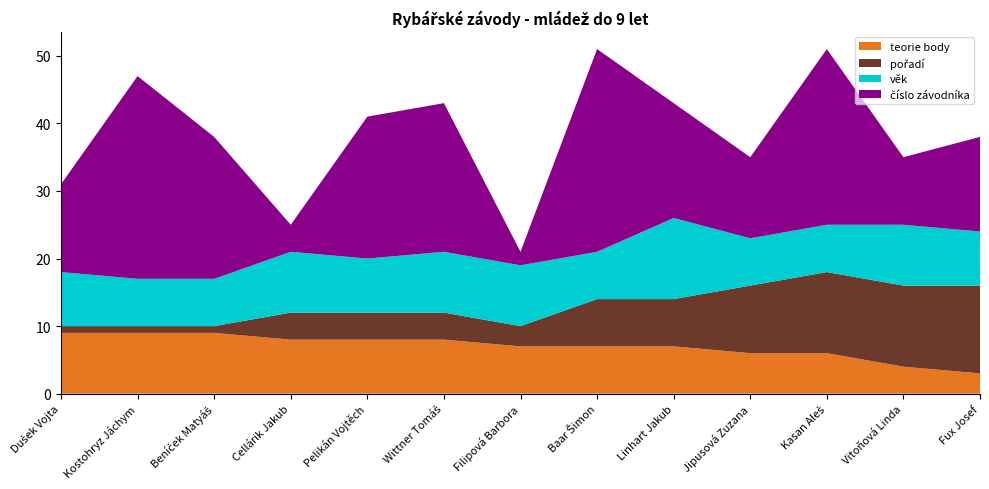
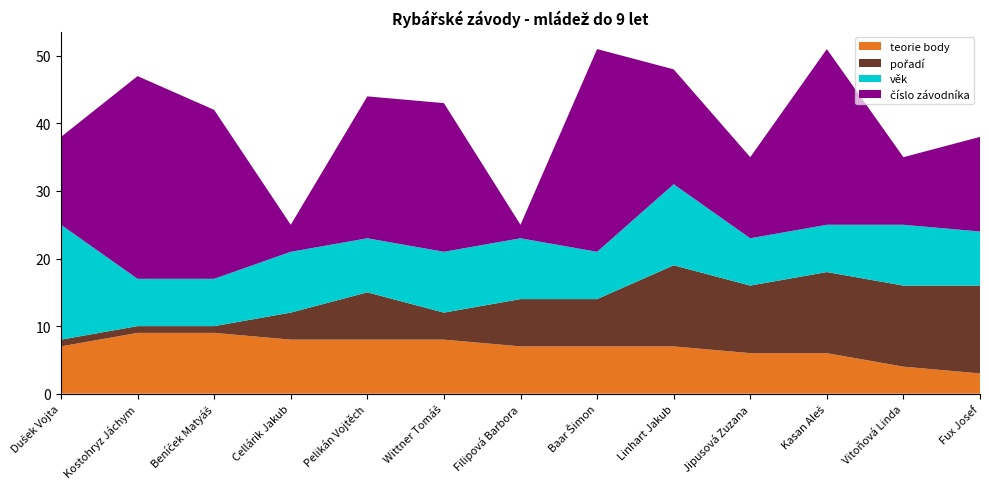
teorie body, Dušek Vojta: 9 -> 7
věk, Dušek Vojta: 8 -> 17
číslo závodníka, Beníček Matyáš: 21 -> 25
pořadí, Pelikán Vojtěch: 4 -> 7
pořadí, Filipová Barbora: 3 -> 7
pořadí, Linhart Jakub: 7 -> 12
